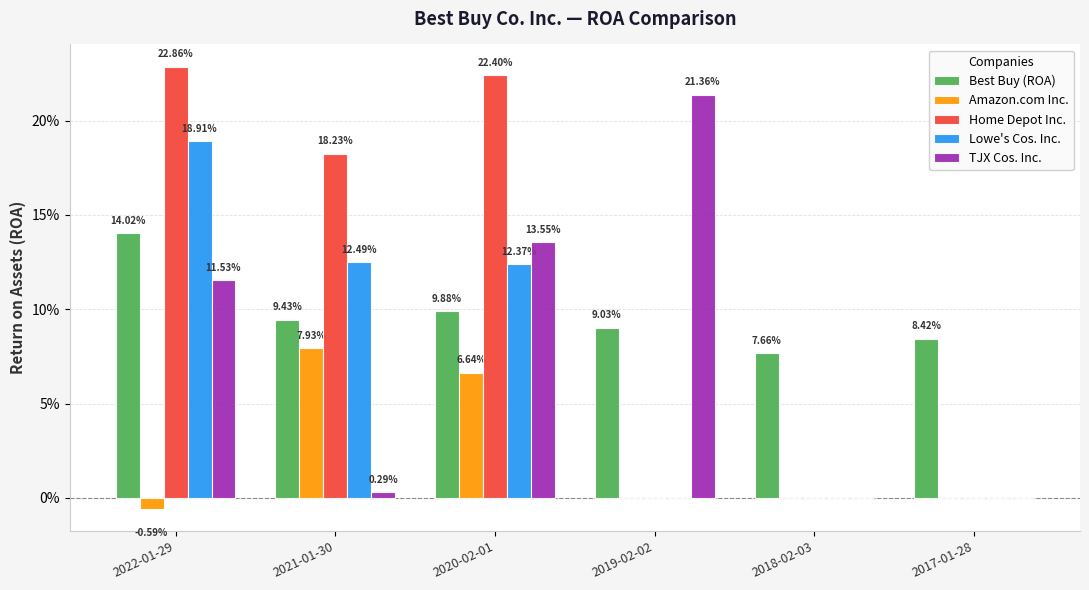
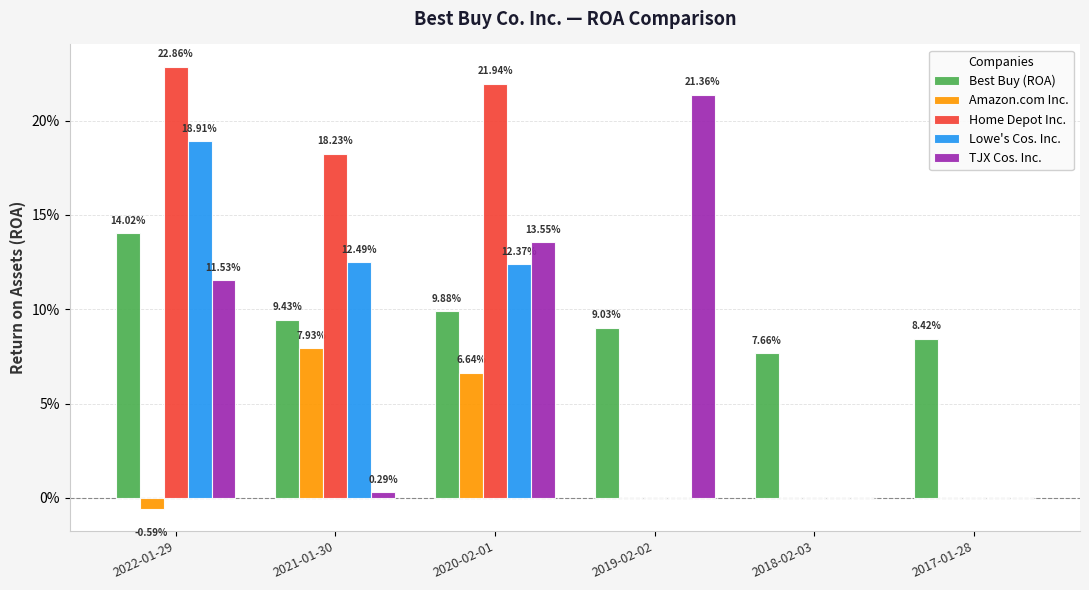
Home Depot Inc., 2020-02-01: 22.40% -> 21.94%
